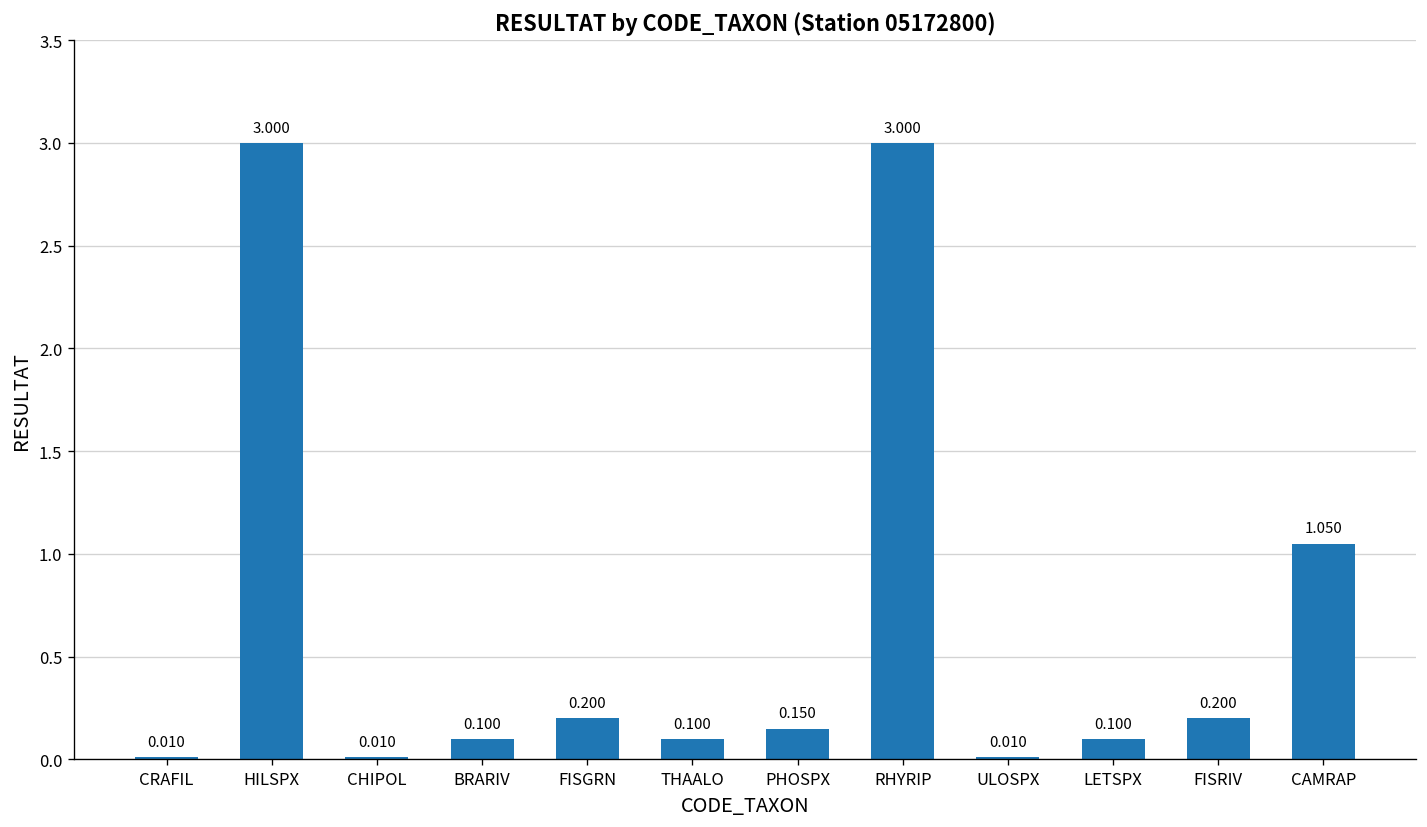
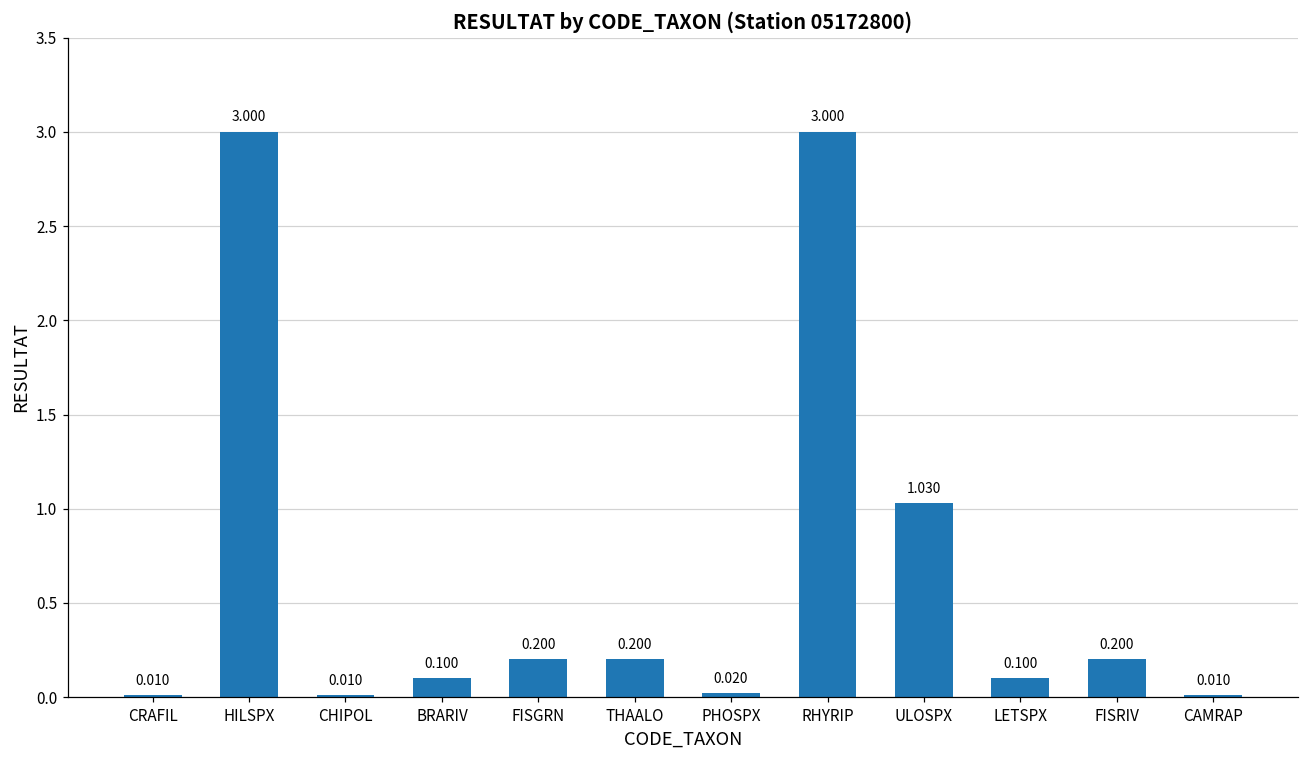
THAALO: 0.100 -> 0.200
PHOSPX: 0.150 -> 0.020
ULOSPX: 0.010 -> 1.030
CAMRAP: 1.050 -> 0.010
